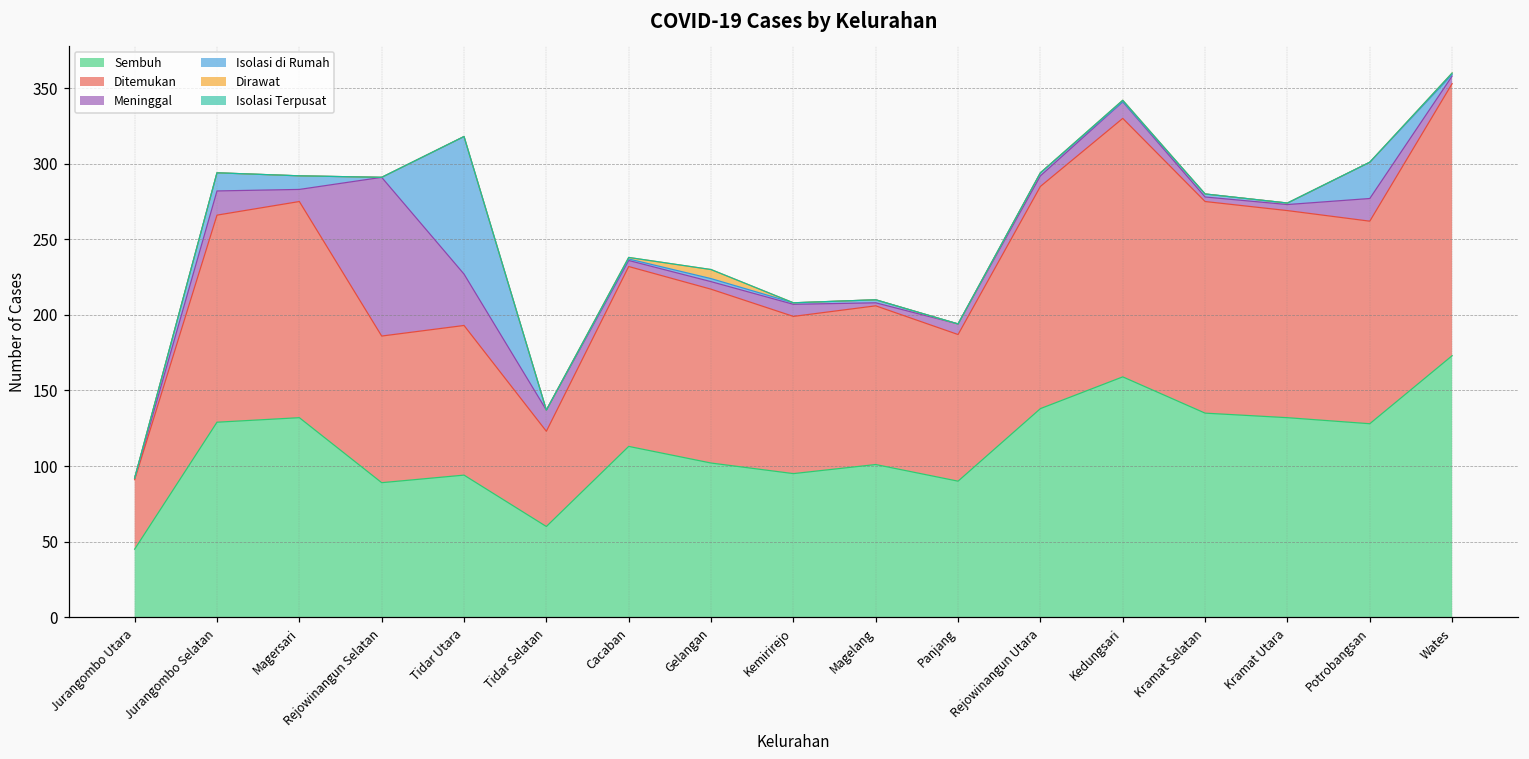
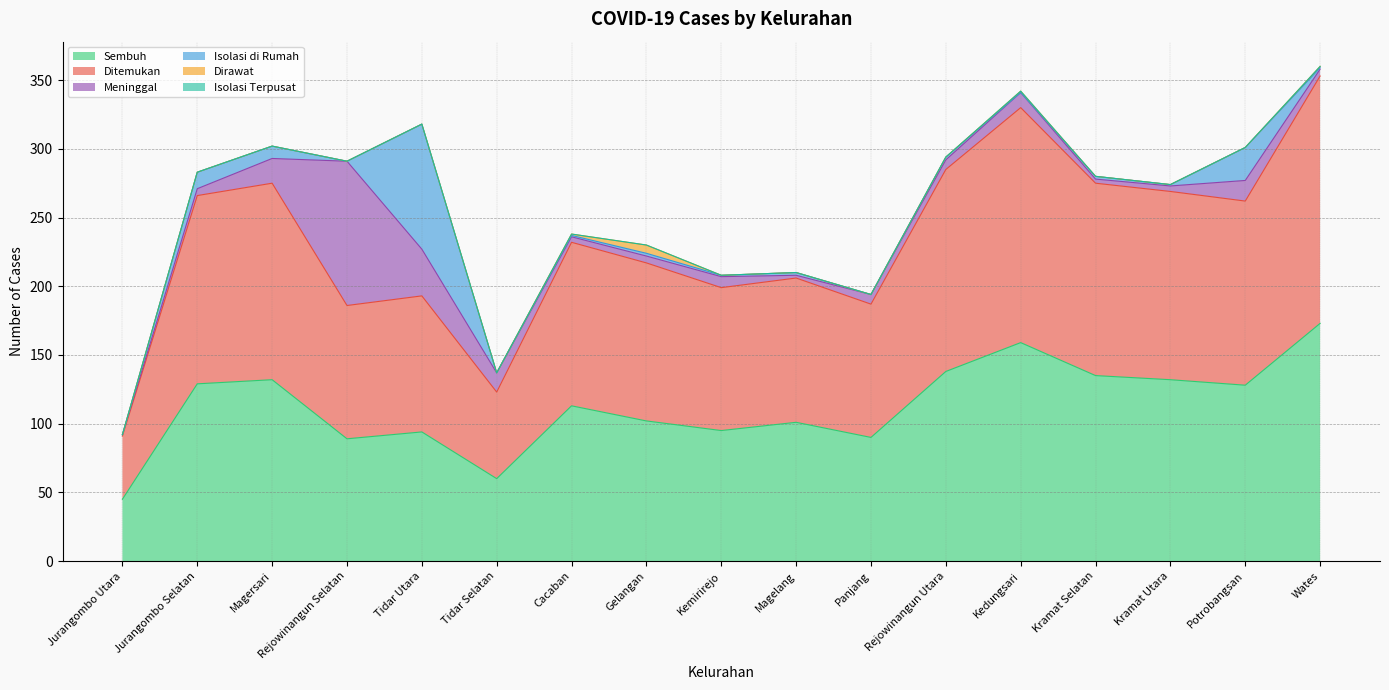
Meninggal, Jurangombo Selatan: 16 -> 5
Meninggal, Magersari: 8 -> 18
